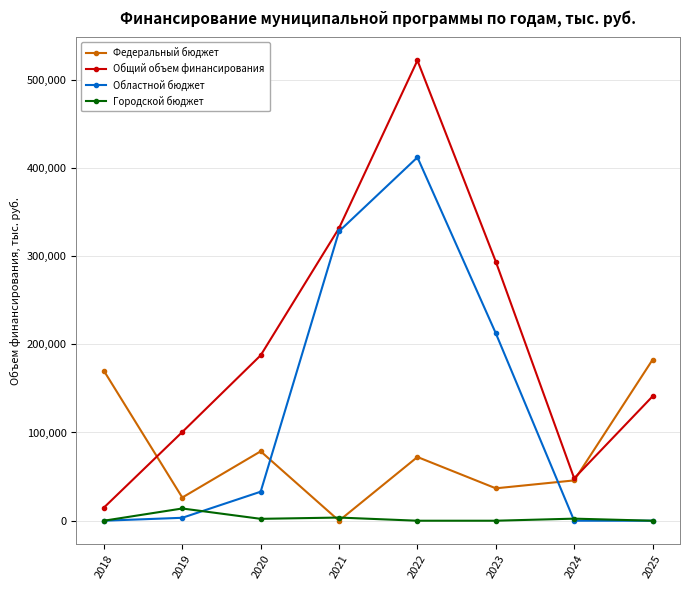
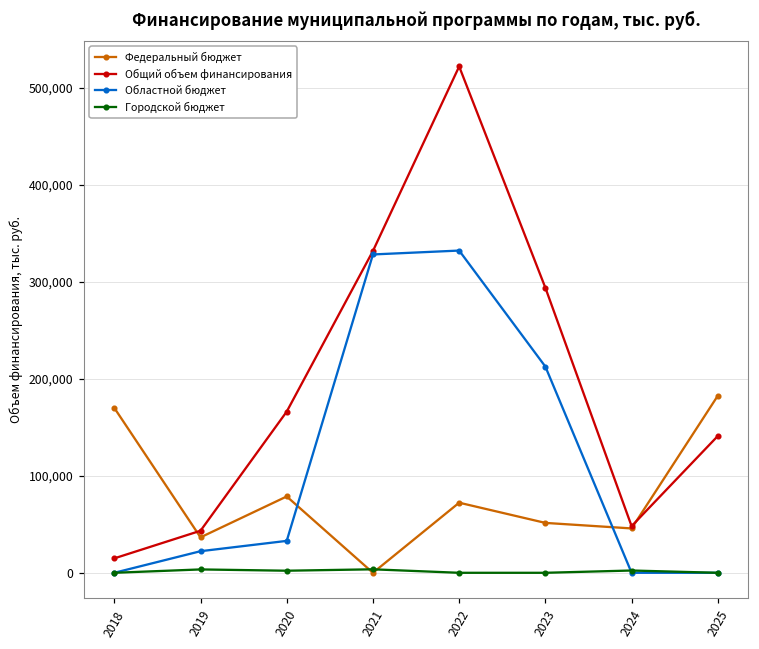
Федеральный бюджет, 2019: 30,000 -> 40,000
Общий объем финансирования, 2019: 100,000 -> 40,000
Областной бюджет, 2019: 0 -> 20,000
Городской бюджет, 2019: 10,000 -> 0
Общий объем финансирования, 2020: 190,000 -> 170,000
Областной бюджет, 2022: 410,000 -> 330,000
Федеральный бюджет, 2023: 40,000 -> 50,000
